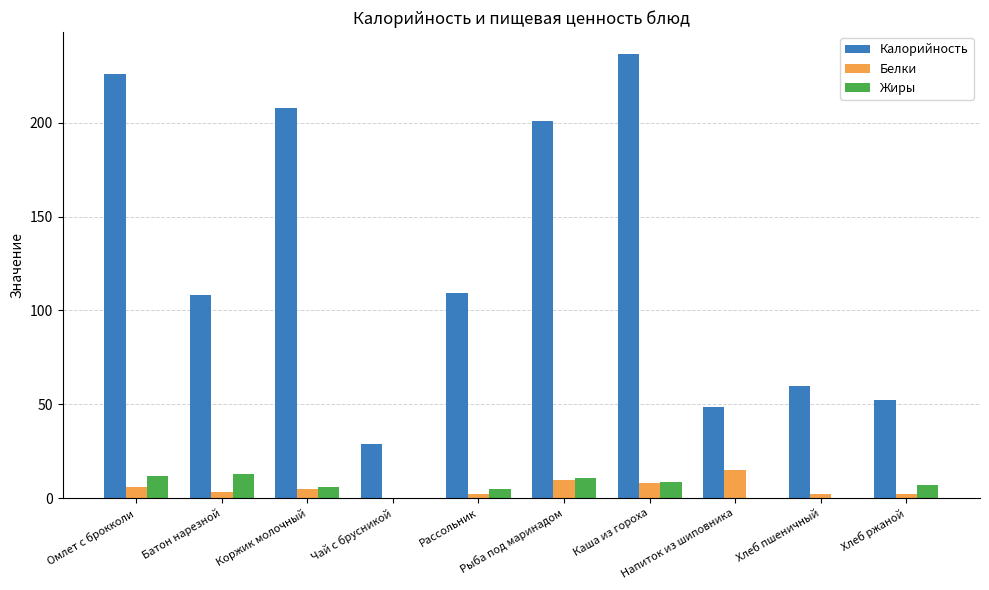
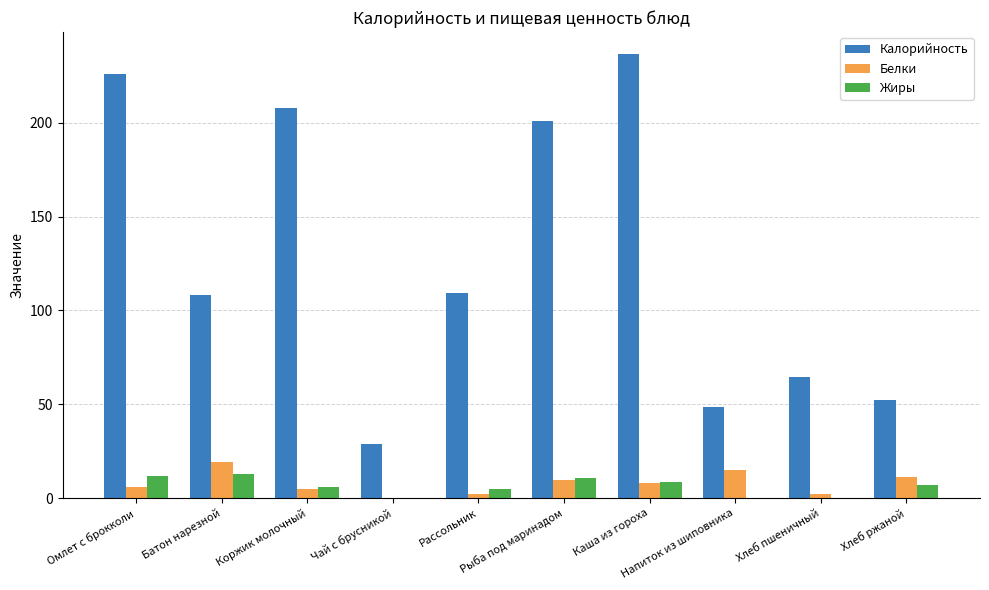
Белки, Батон нарезной: 3 -> 19
Калорийность, Хлеб пшеничный: 60 -> 65
Белки, Хлеб ржаной: 2 -> 12
